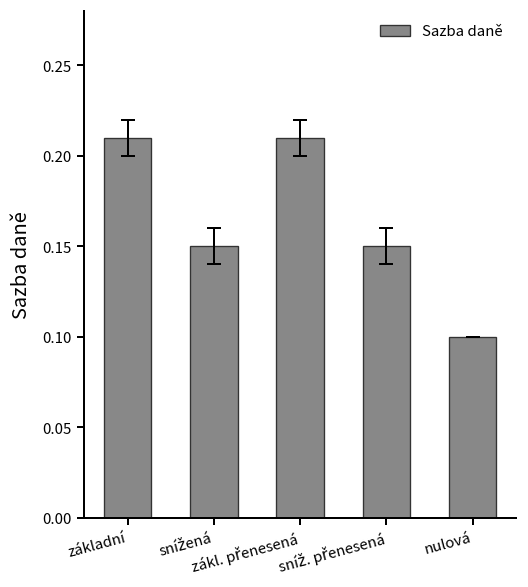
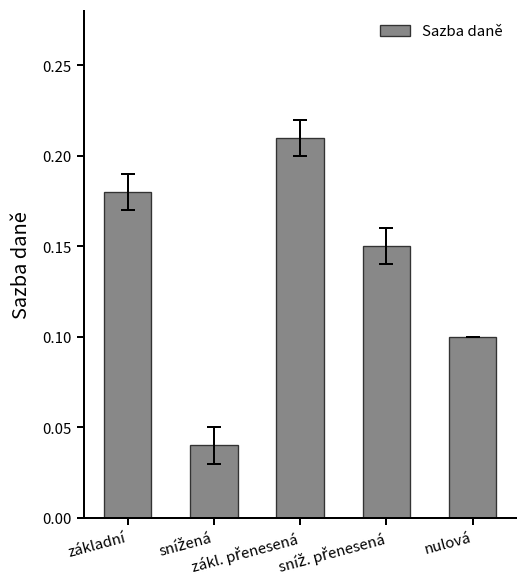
Sazba daně, základní: 0.21 -> 0.18
Sazba daně, snížená: 0.15 -> 0.04
